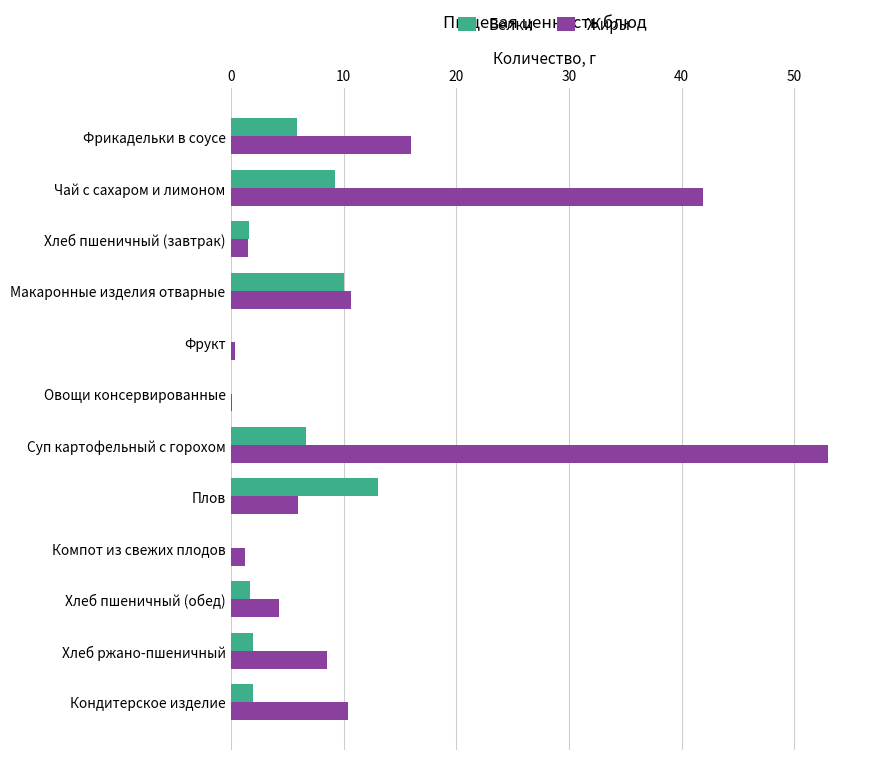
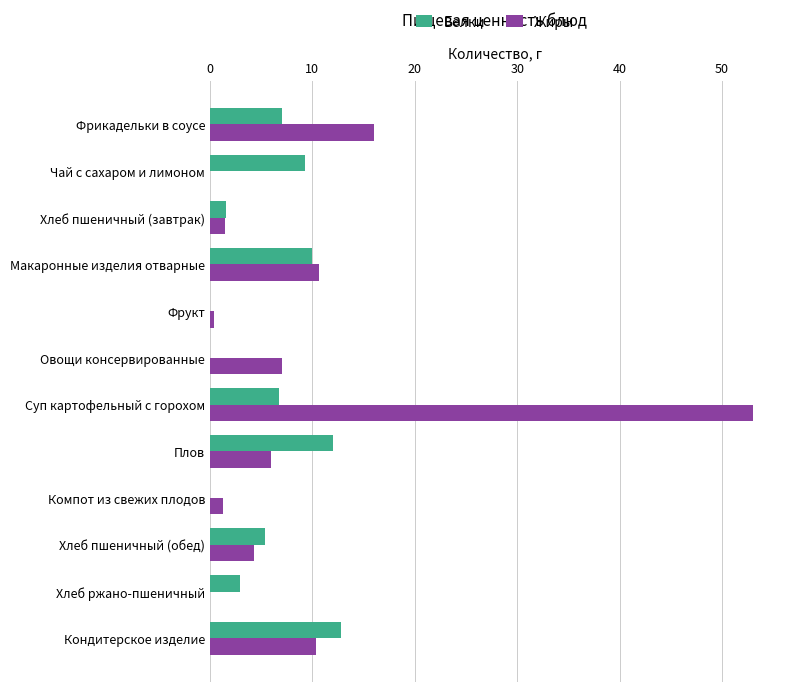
Белки, Фрикадельки в соусе: 5.8 -> 7.0
Жиры, Чай с сахаром и лимоном: 41.9 -> 0.0
Жиры, Овощи консервированные: 0.1 -> 7.0
Белки, Плов: 13.1 -> 12.0
Белки, Хлеб пшеничный (обед): 1.7 -> 5.4
Белки, Хлеб ржано-пшеничный: 2.0 -> 2.9
Жиры, Хлеб ржано-пшеничный: 8.5 -> 0.0
Белки, Кондитерское изделие: 2.0 -> 12.8
